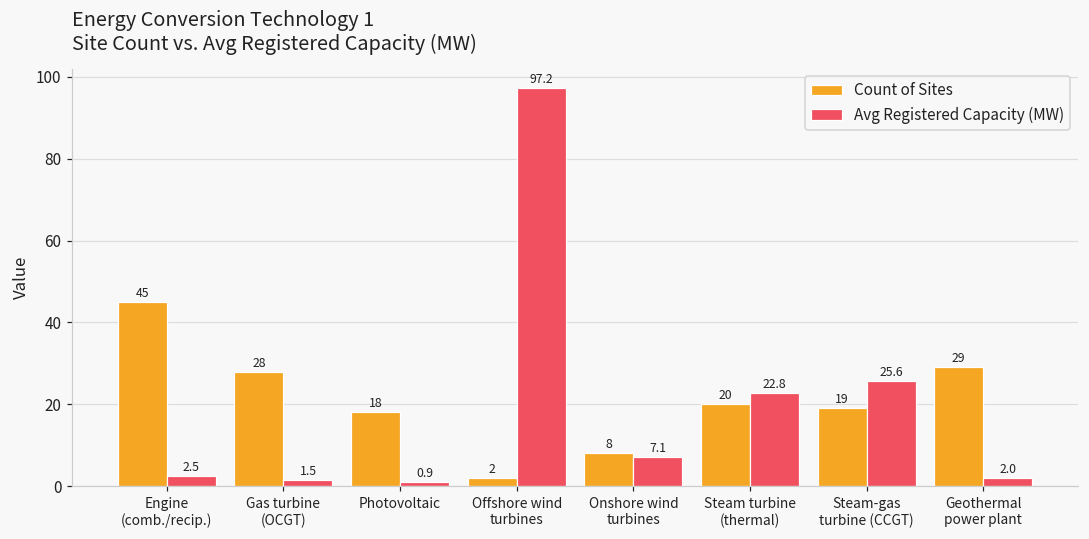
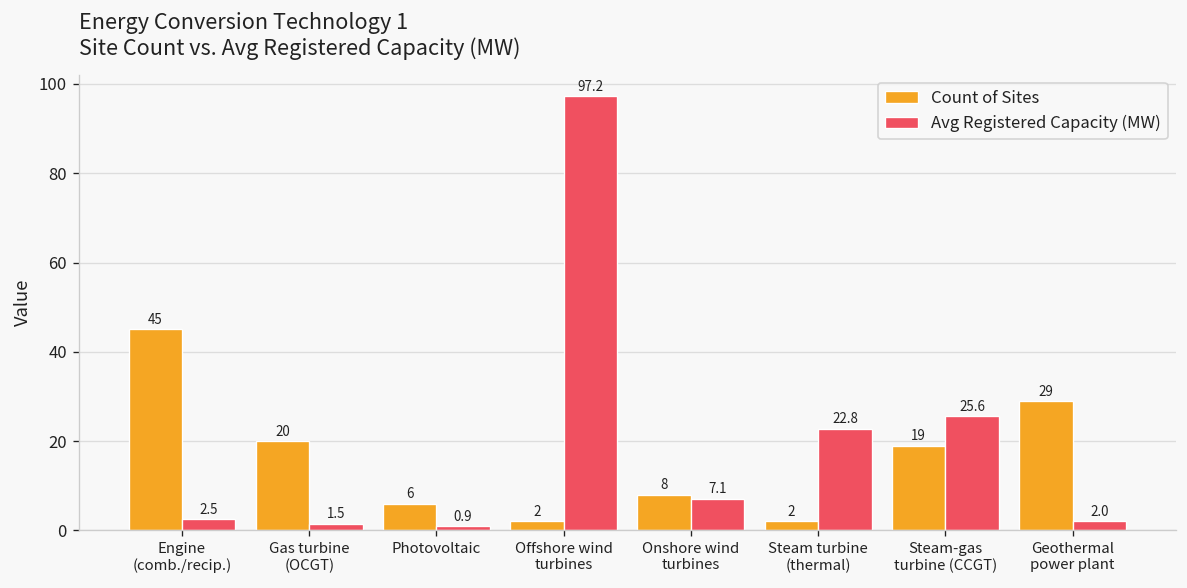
Count of Sites, Gas turbine (OCGT): 28 -> 20
Count of Sites, Photovoltaic: 18 -> 6
Count of Sites, Steam turbine (thermal): 20 -> 2
